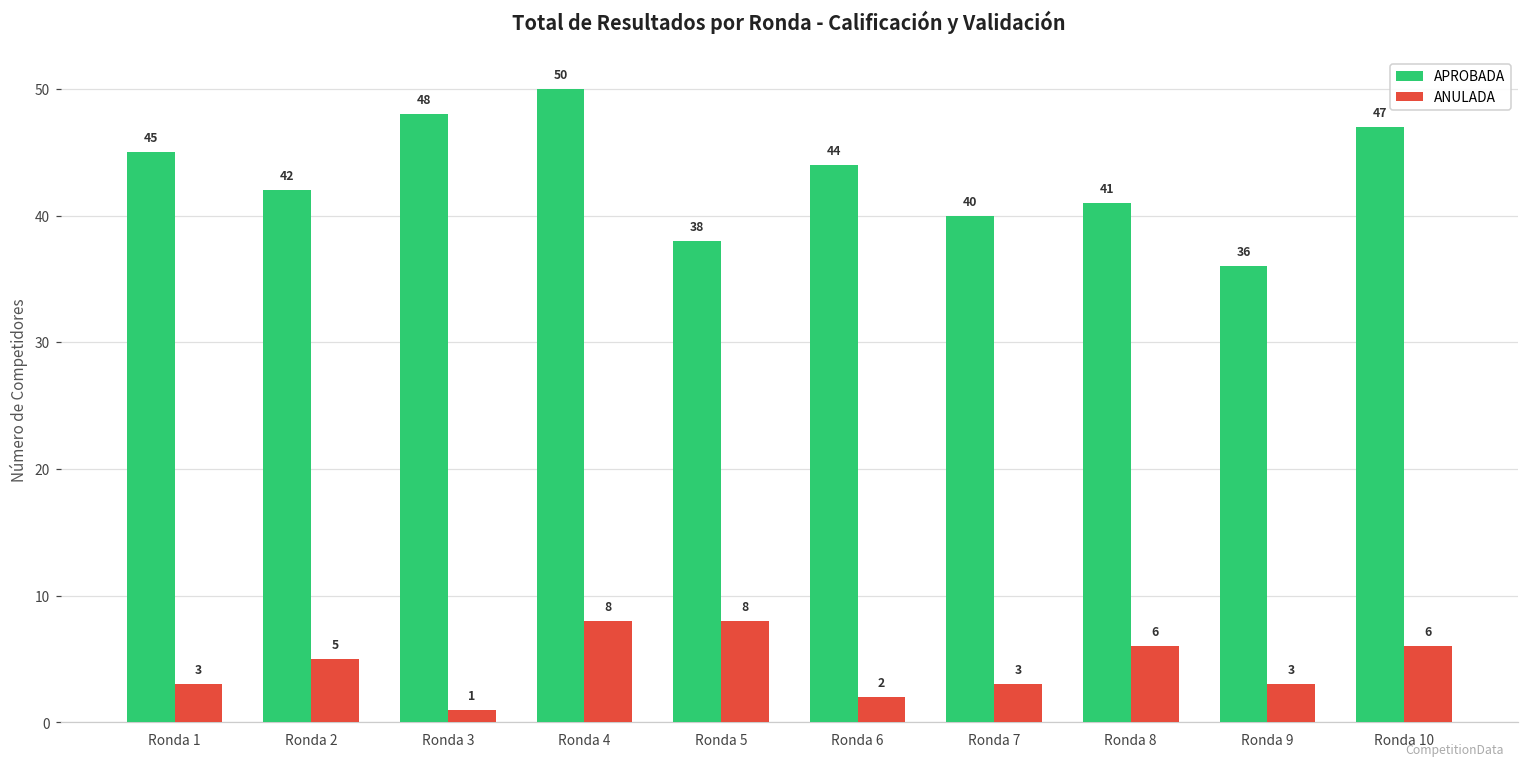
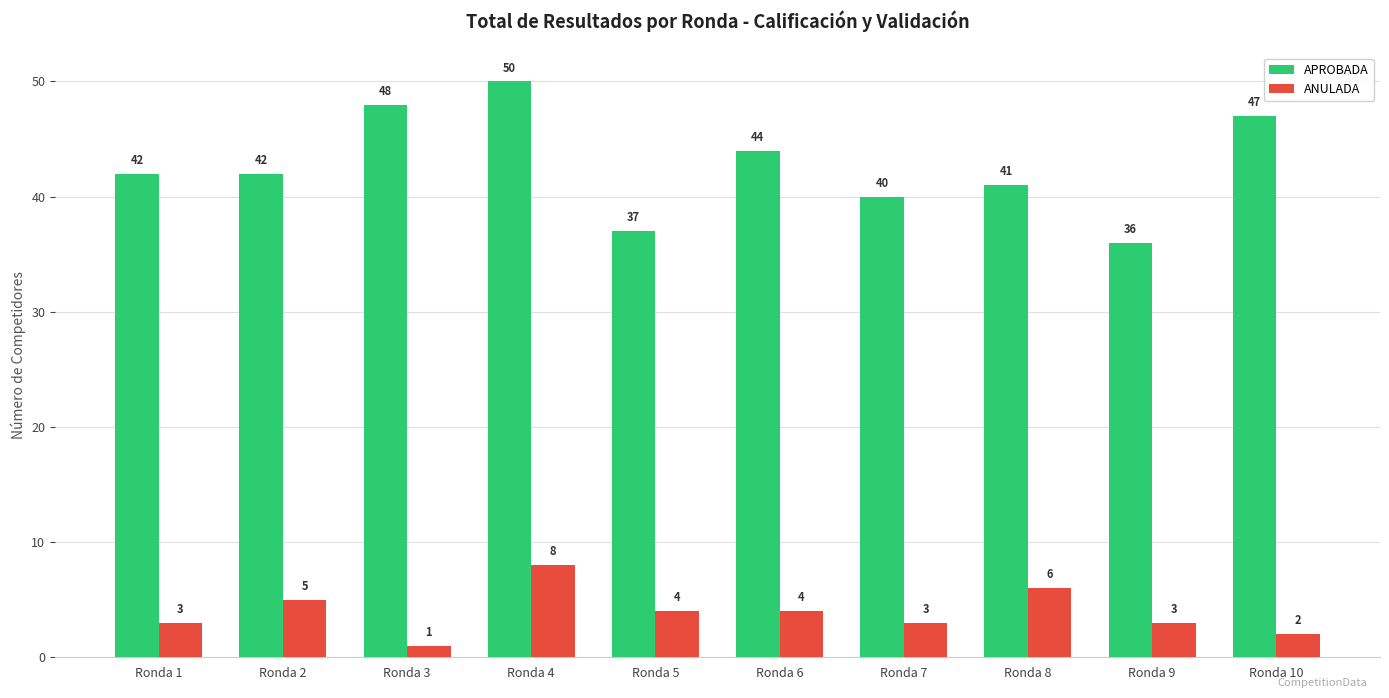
APROBADA, Ronda 1: 45 -> 42
APROBADA, Ronda 5: 38 -> 37
ANULADA, Ronda 5: 8 -> 4
ANULADA, Ronda 6: 2 -> 4
ANULADA, Ronda 10: 6 -> 2
